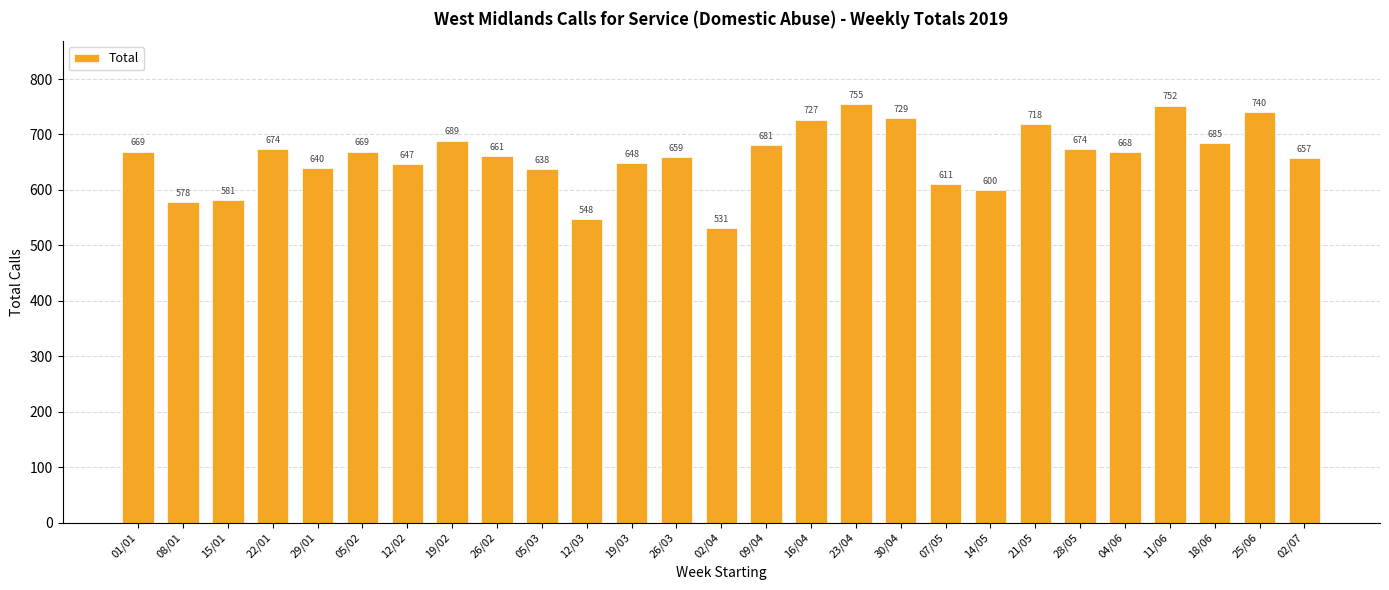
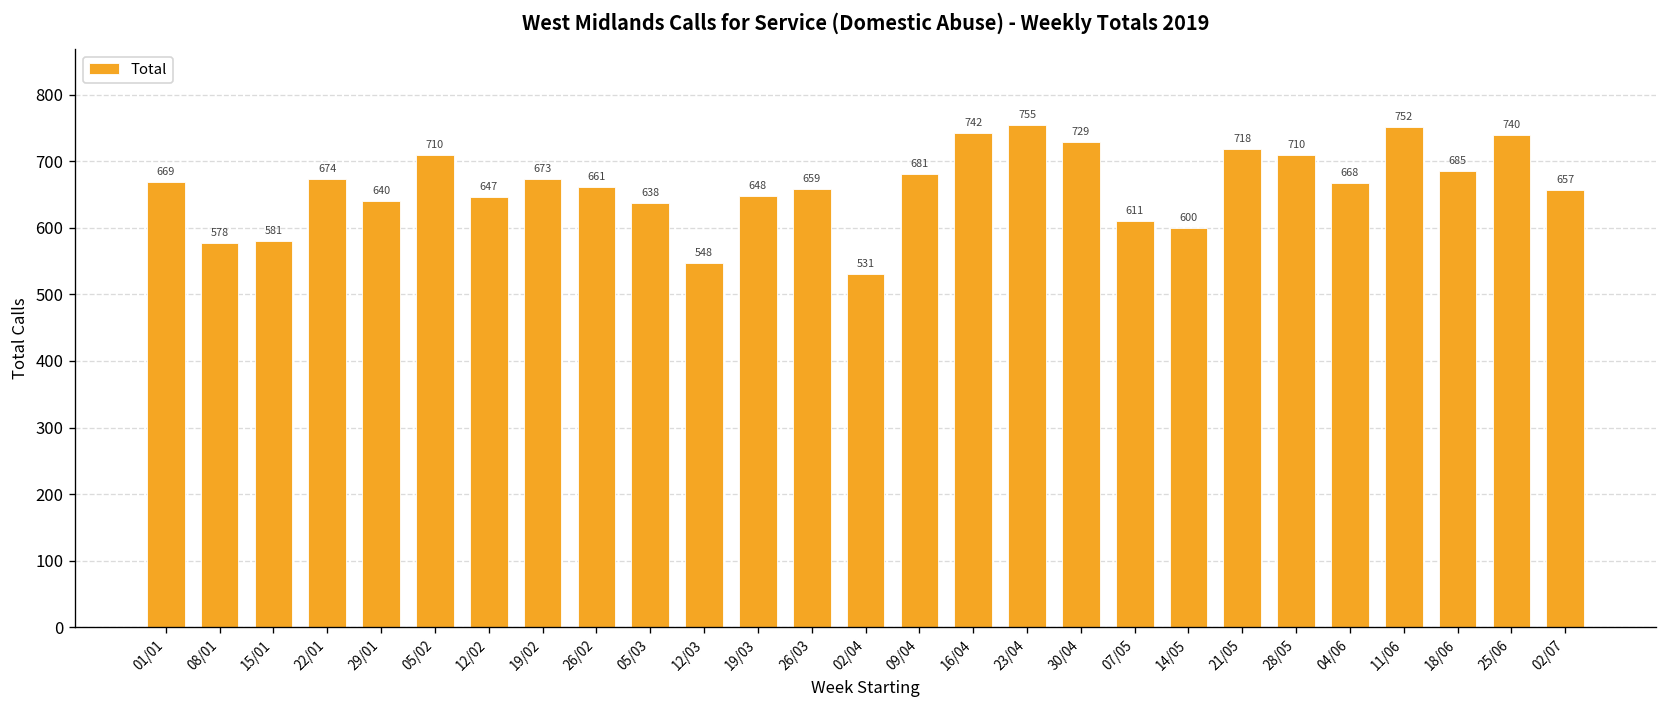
05/02: 669 -> 710
19/02: 689 -> 673
16/04: 727 -> 742
28/05: 674 -> 710
